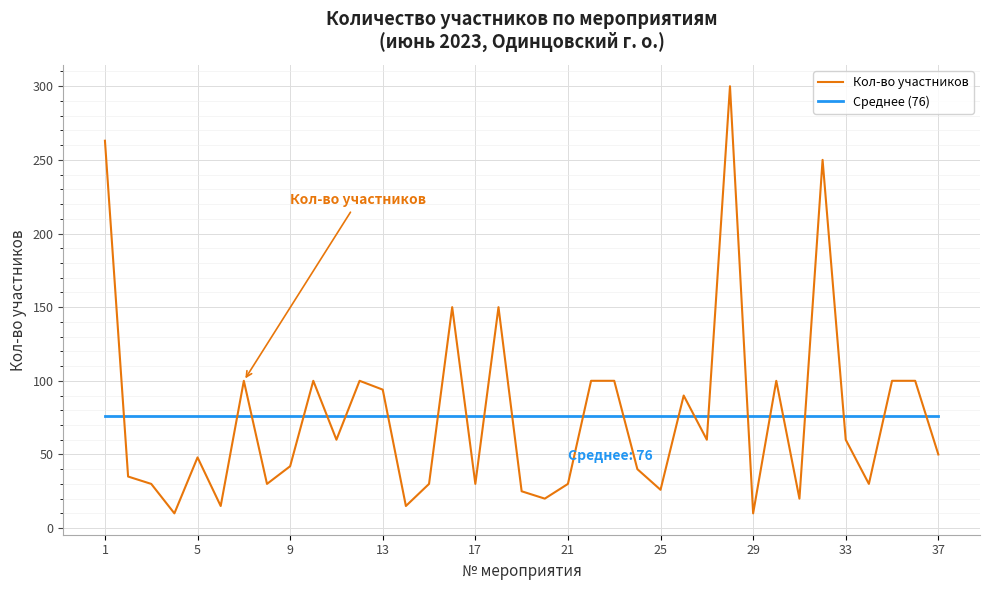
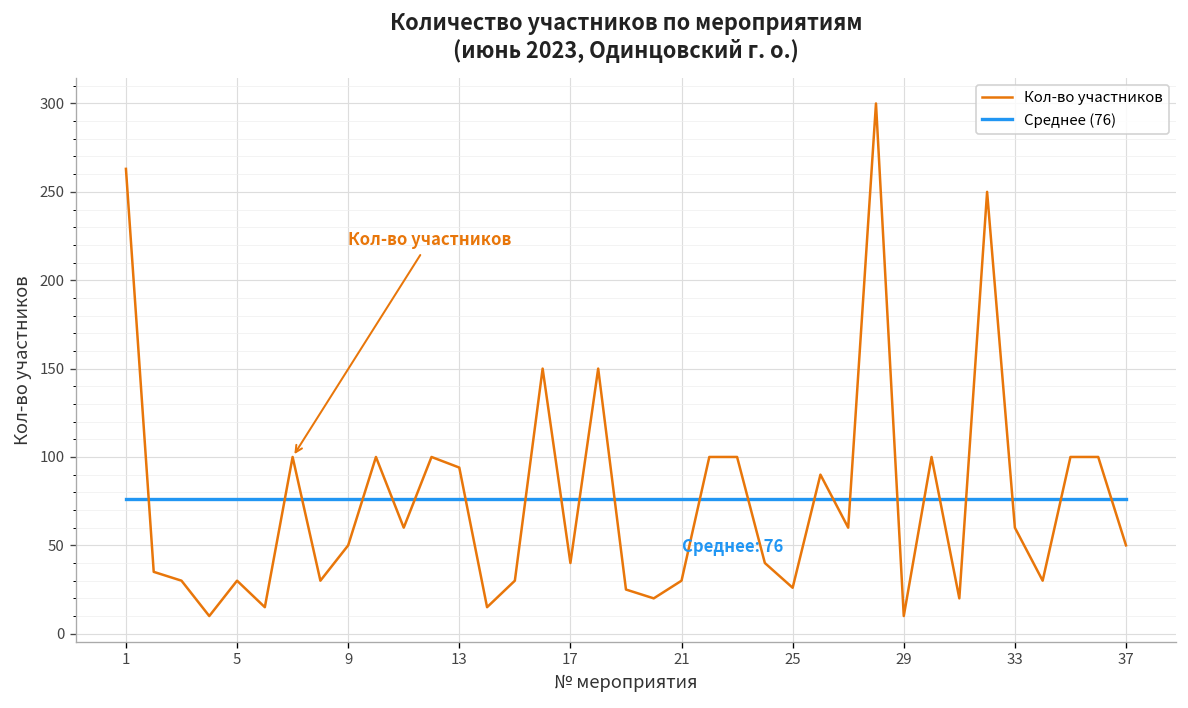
Кол-во участников, 5: 48 -> 30
Кол-во участников, 9: 42 -> 50
Кол-во участников, 17: 30 -> 40
